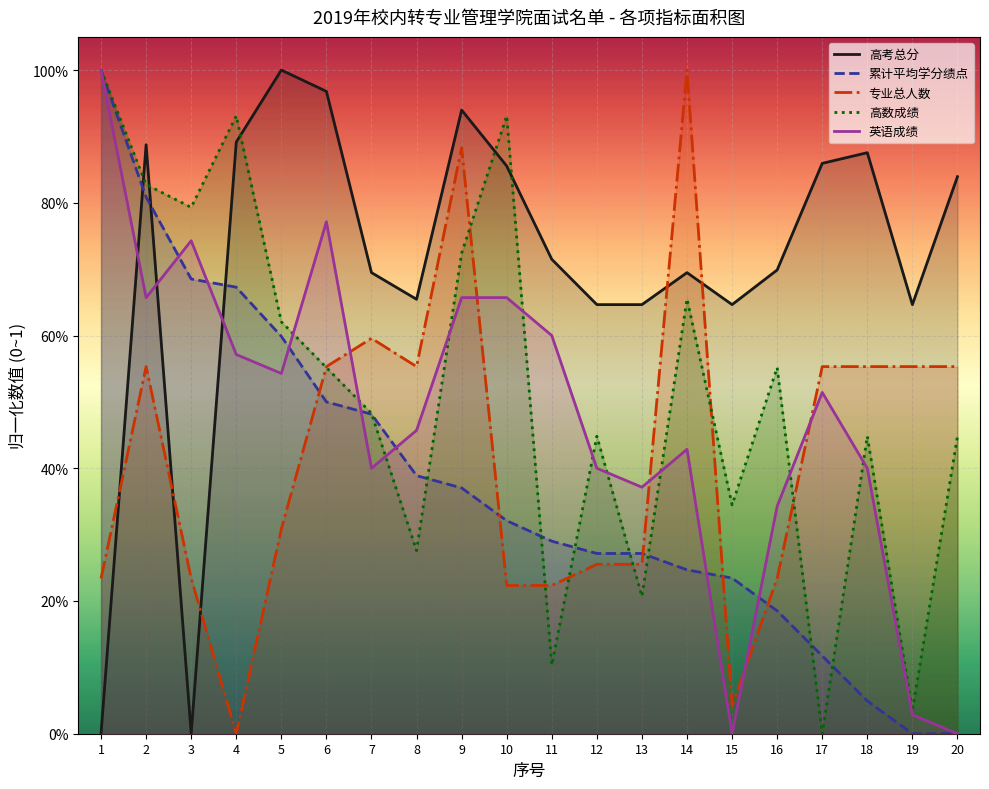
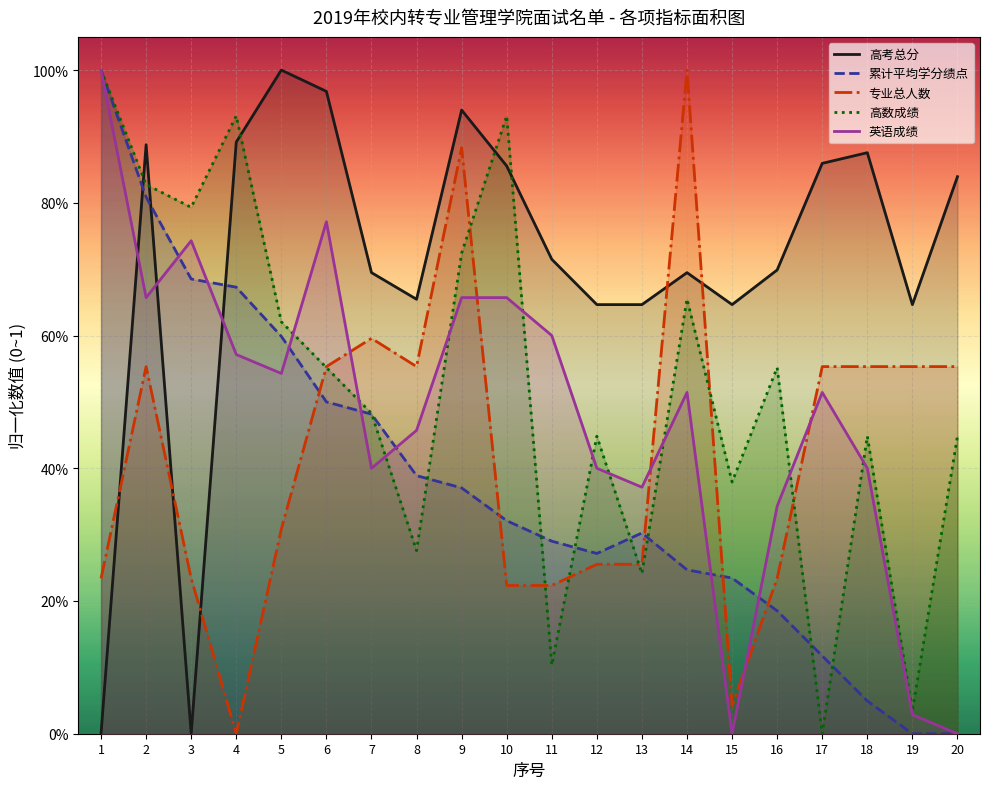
累计平均学分绩点, 13: 27% -> 30%
高数成绩, 13: 21% -> 24%
英语成绩, 14: 43% -> 51%
高数成绩, 15: 34% -> 38%
